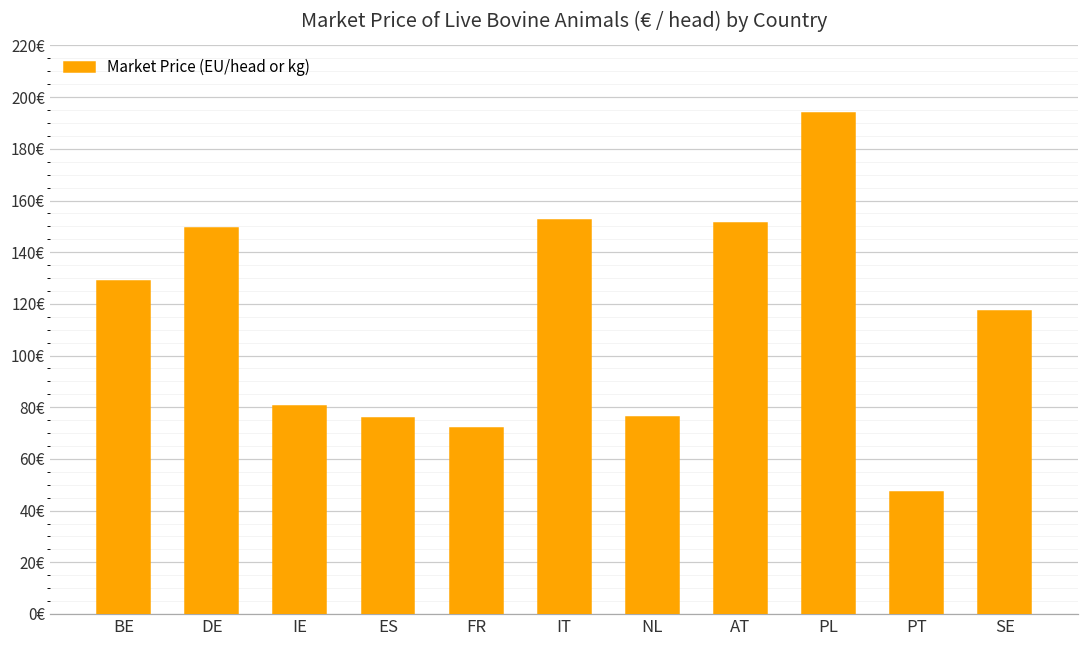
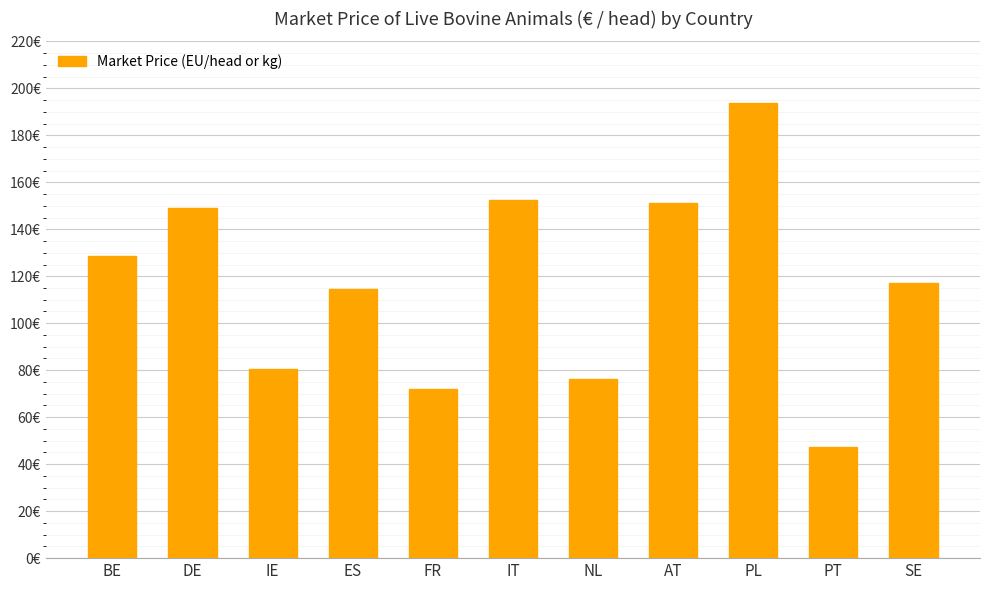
ES: 76€ -> 115€
